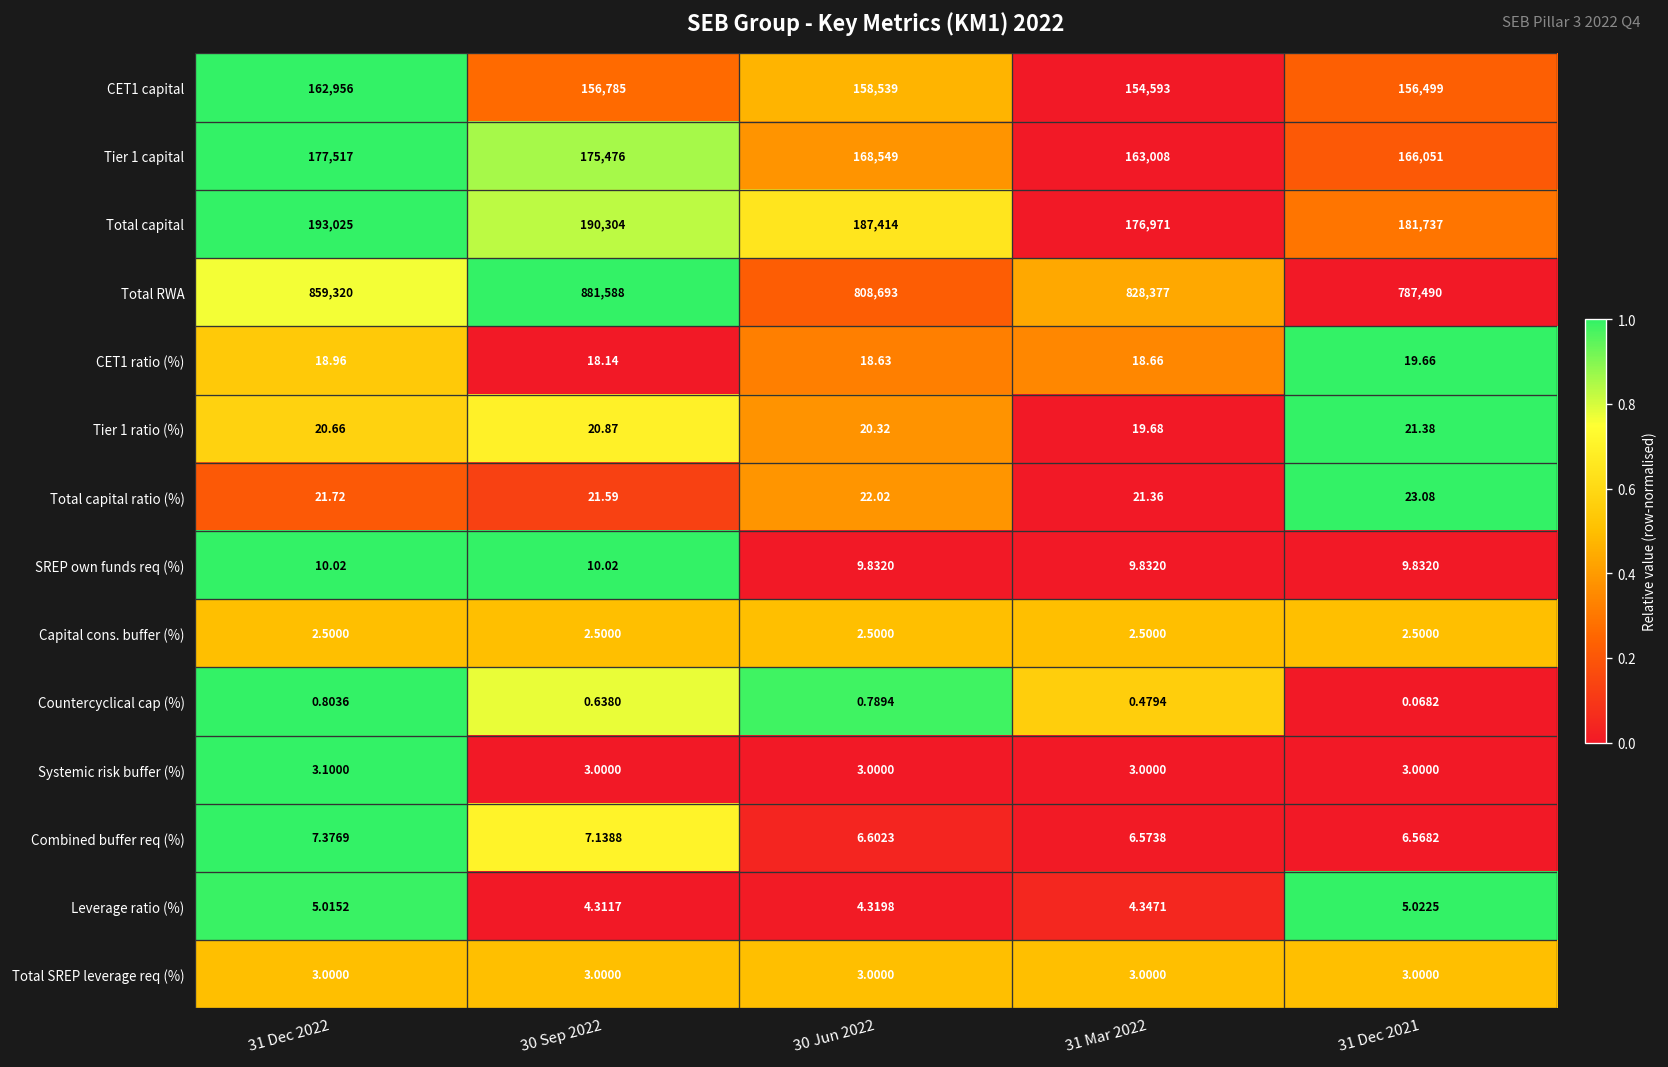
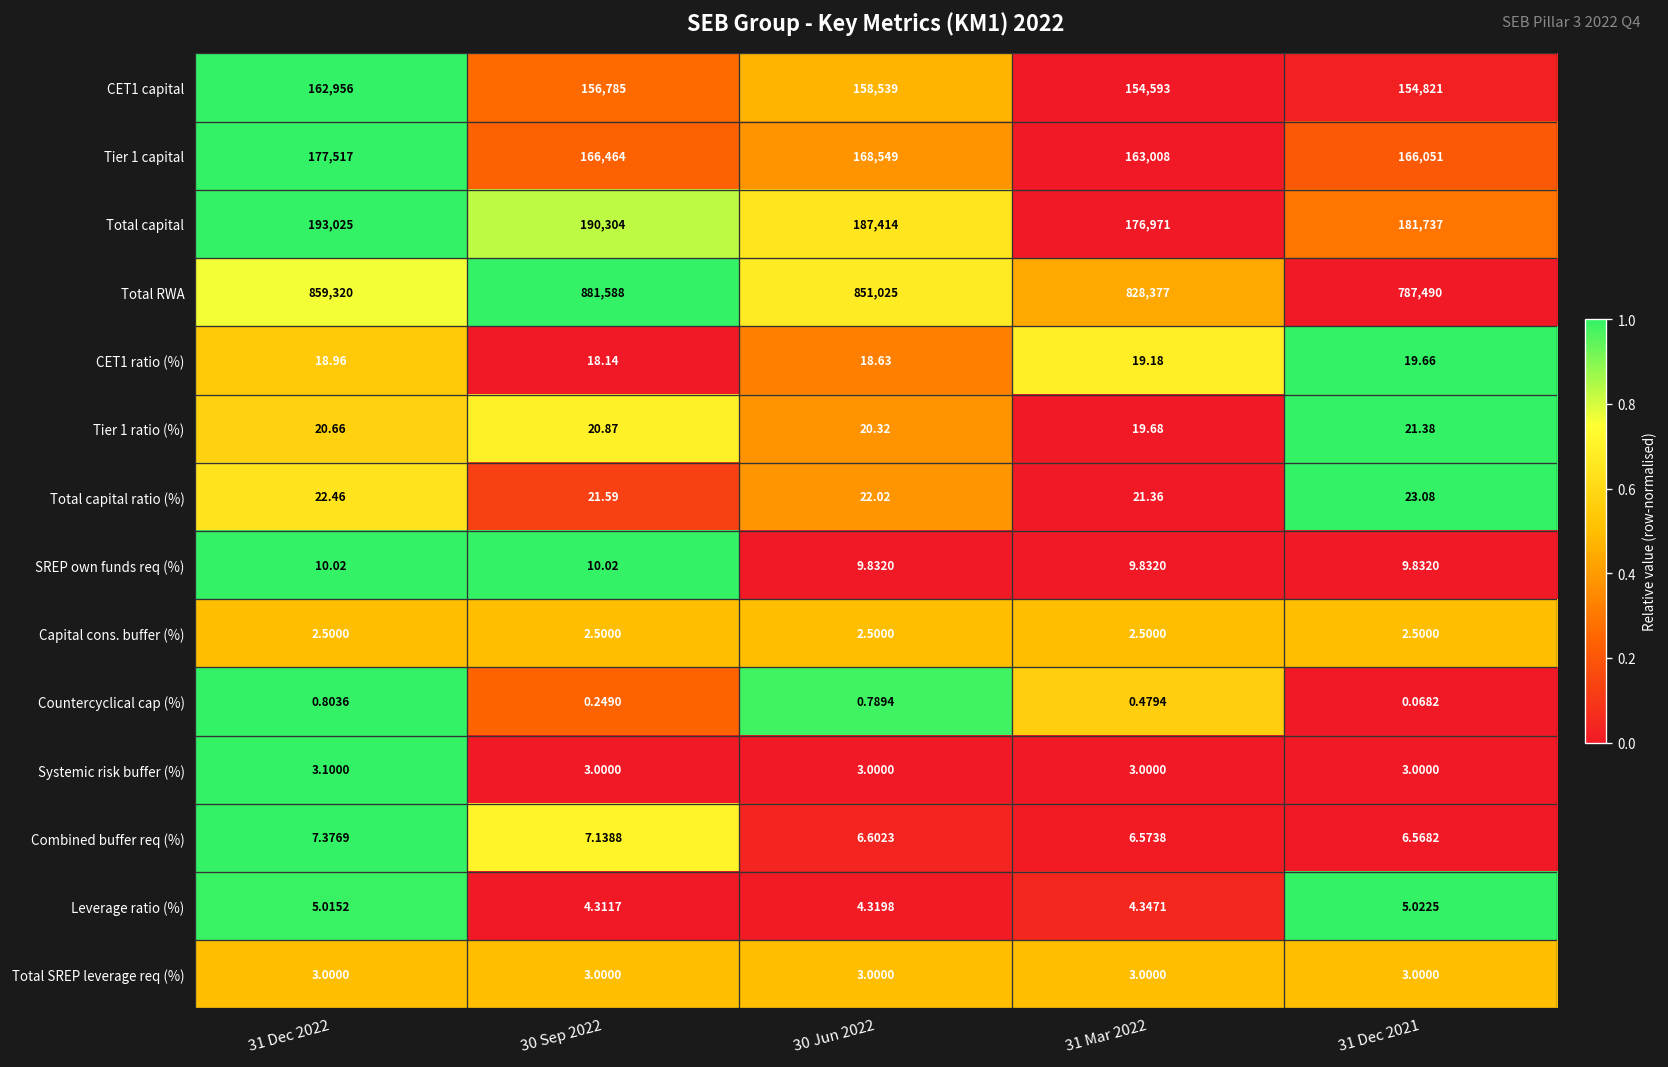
CET1 capital, 31 Dec 2021: 156,499 -> 154,821
Tier 1 capital, 30 Sep 2022: 175,476 -> 166,464
Total RWA, 30 Jun 2022: 808,693 -> 851,025
CET1 ratio (%), 31 Mar 2022: 18.66 -> 19.18
Total capital ratio (%), 31 Dec 2022: 21.72 -> 22.46
Countercyclical cap (%), 30 Sep 2022: 0.6380 -> 0.2490
